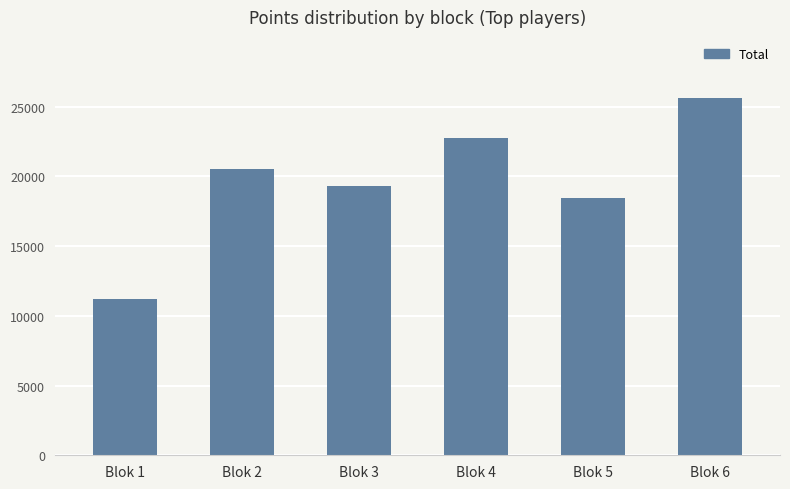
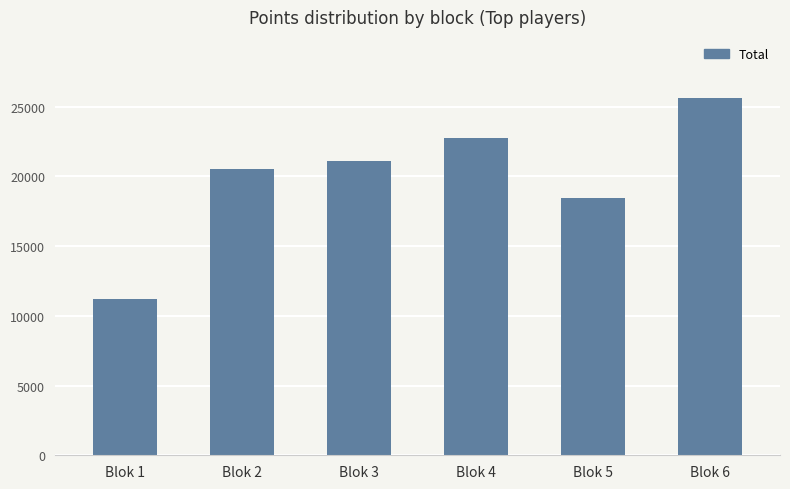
Blok 3: 19300 -> 21100
